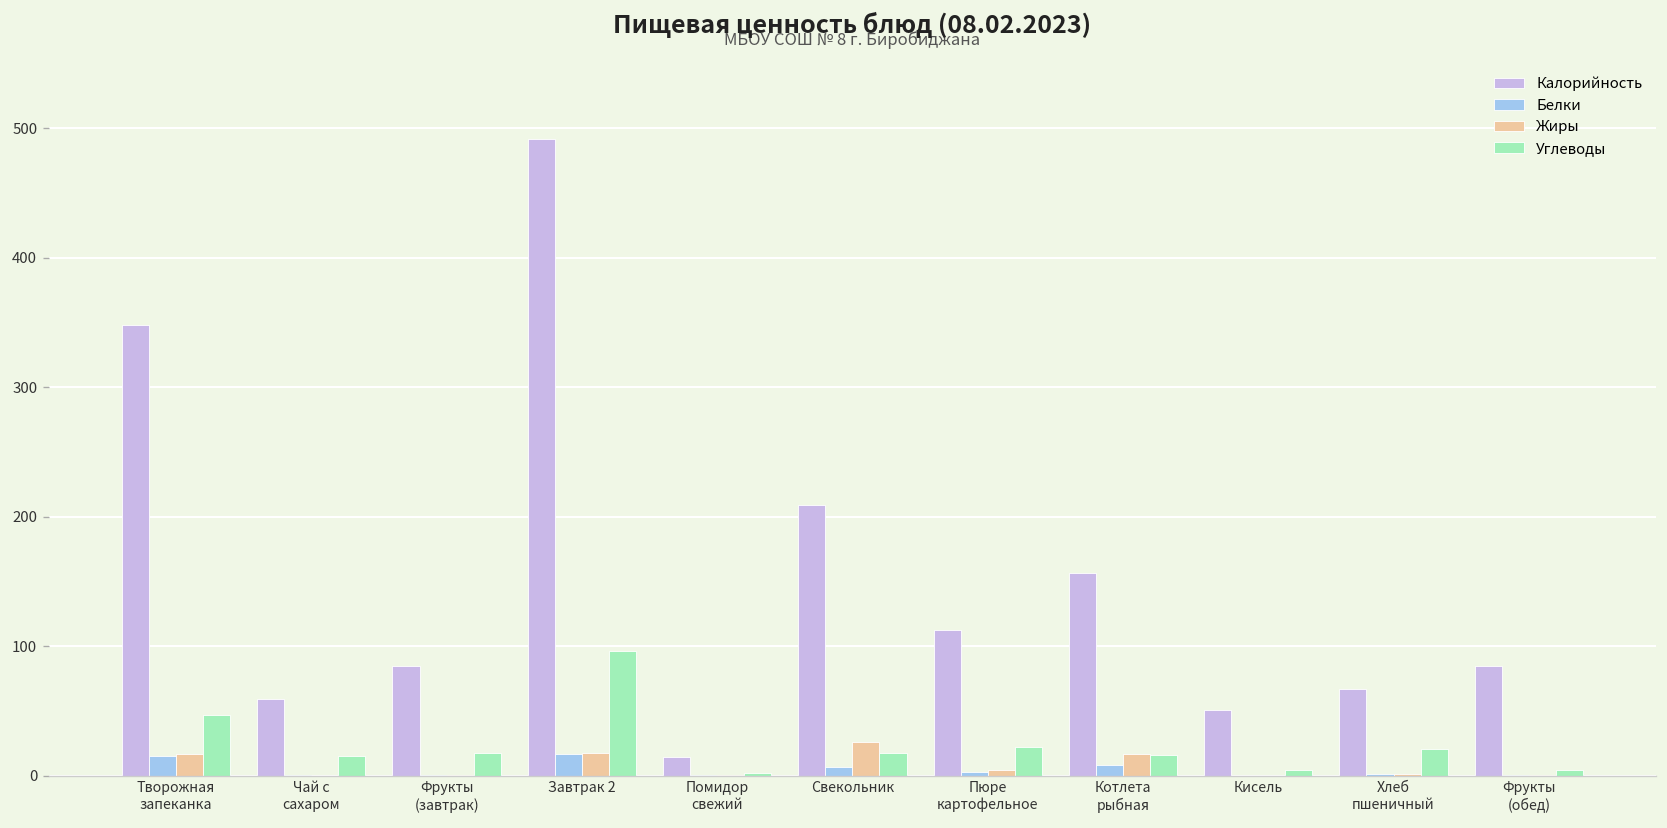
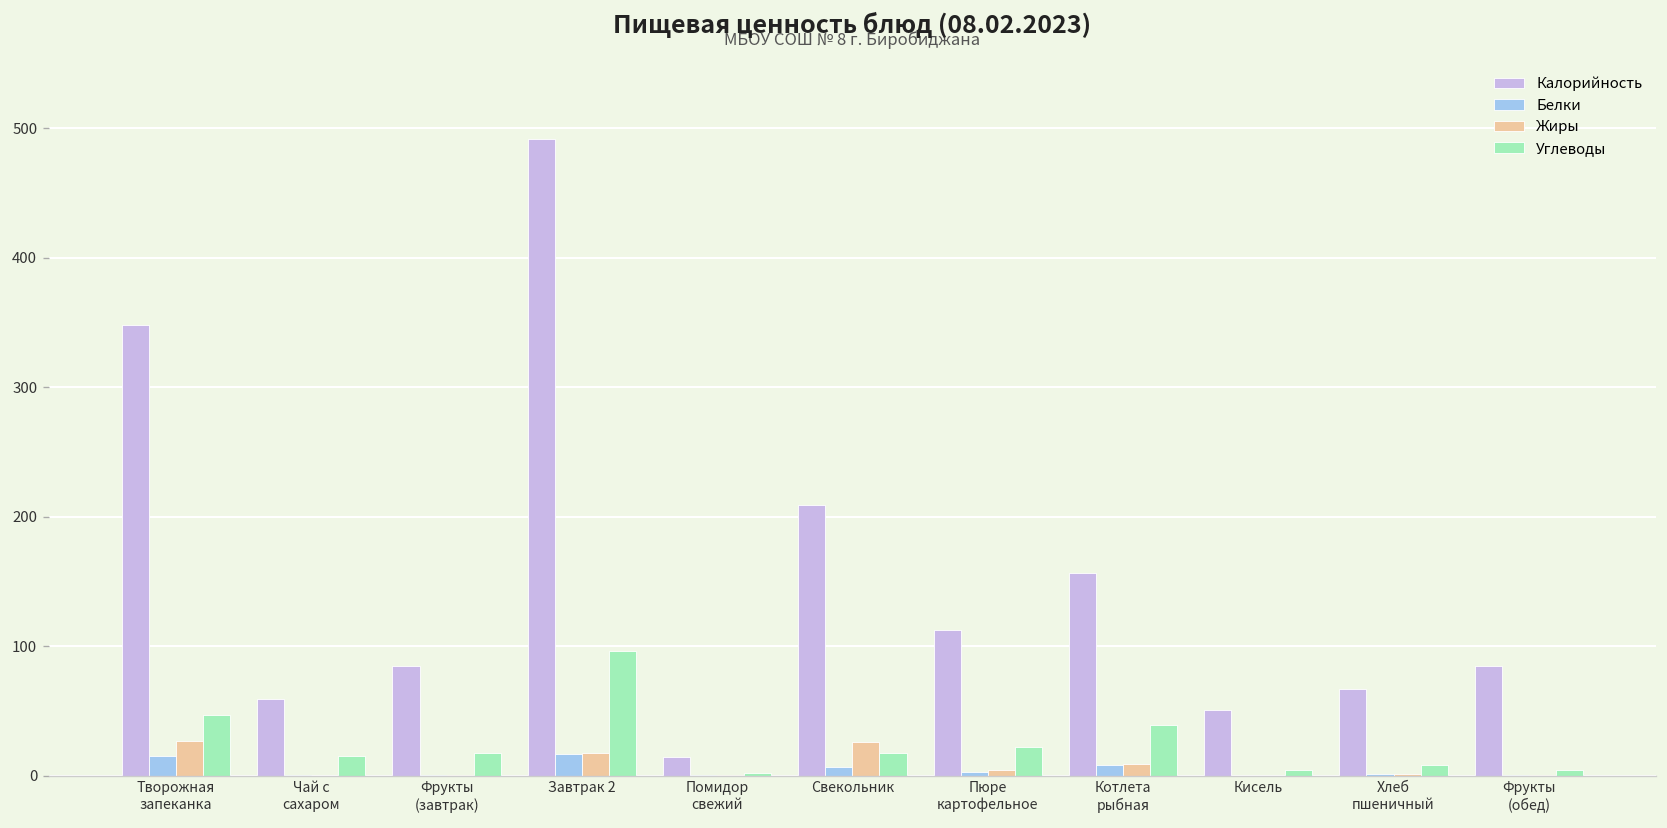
Жиры, Творожная запеканка: 16 -> 27
Жиры, Котлета рыбная: 17 -> 9
Углеводы, Котлета рыбная: 16 -> 39
Углеводы, Хлеб пшеничный: 20 -> 9
